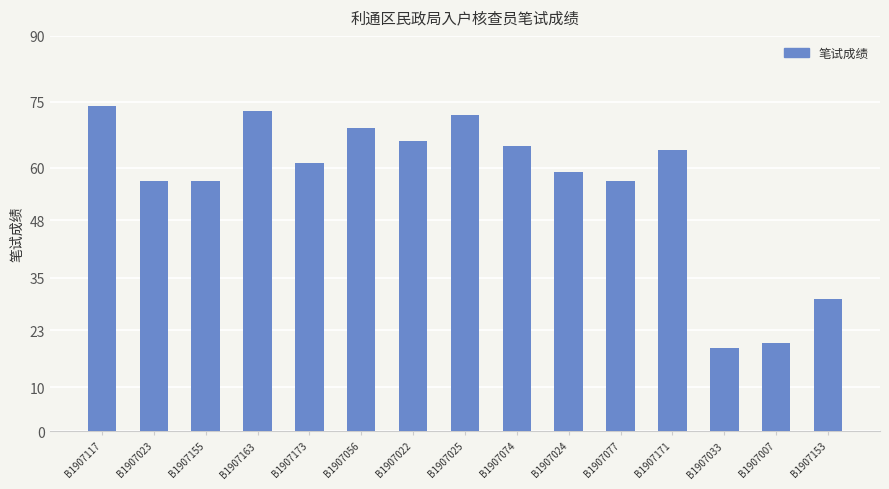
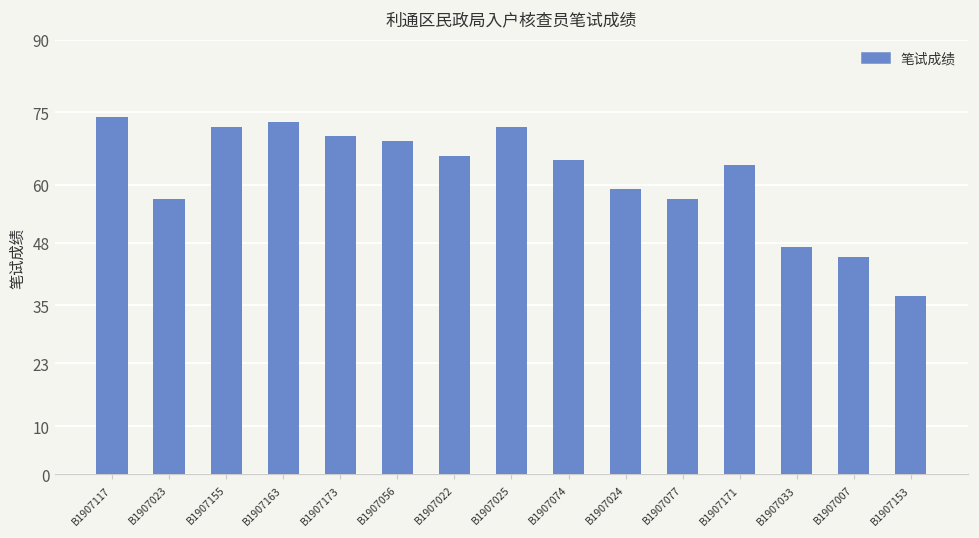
B1907155: 57 -> 72
B1907173: 61 -> 70
B1907033: 19 -> 47
B1907007: 20 -> 45
B1907153: 30 -> 37
